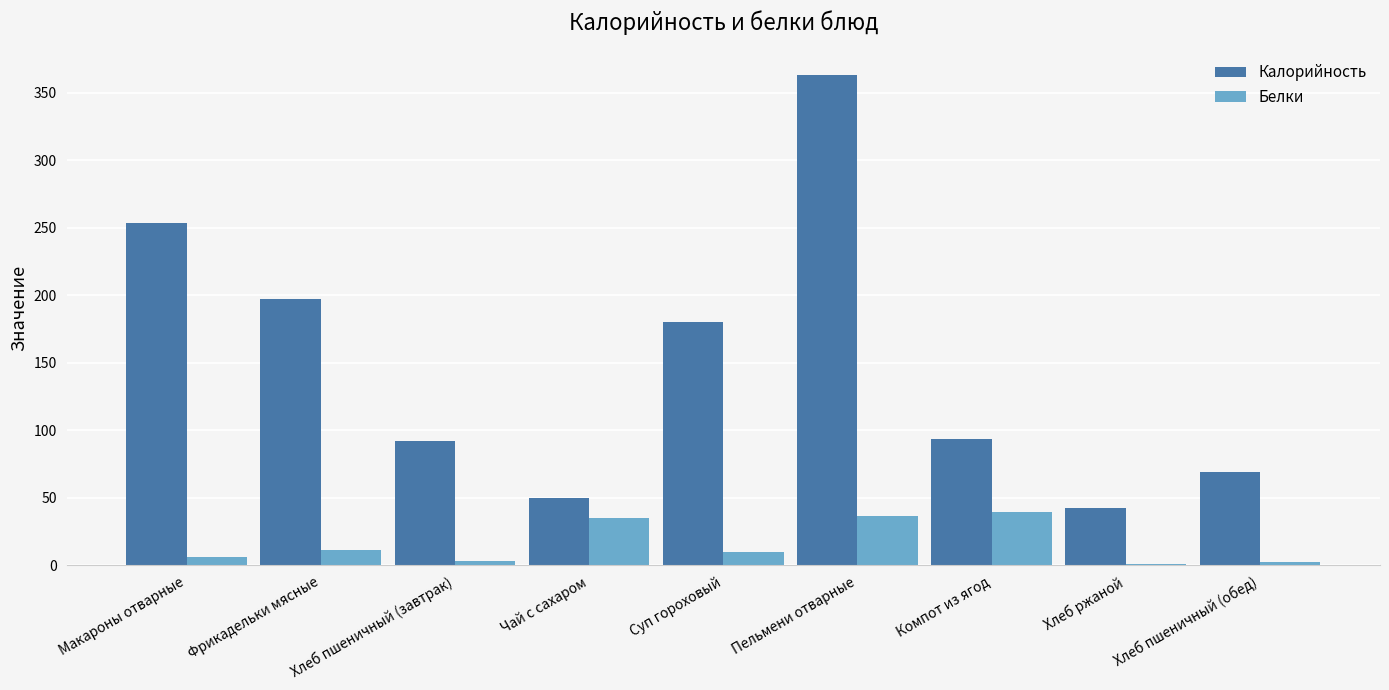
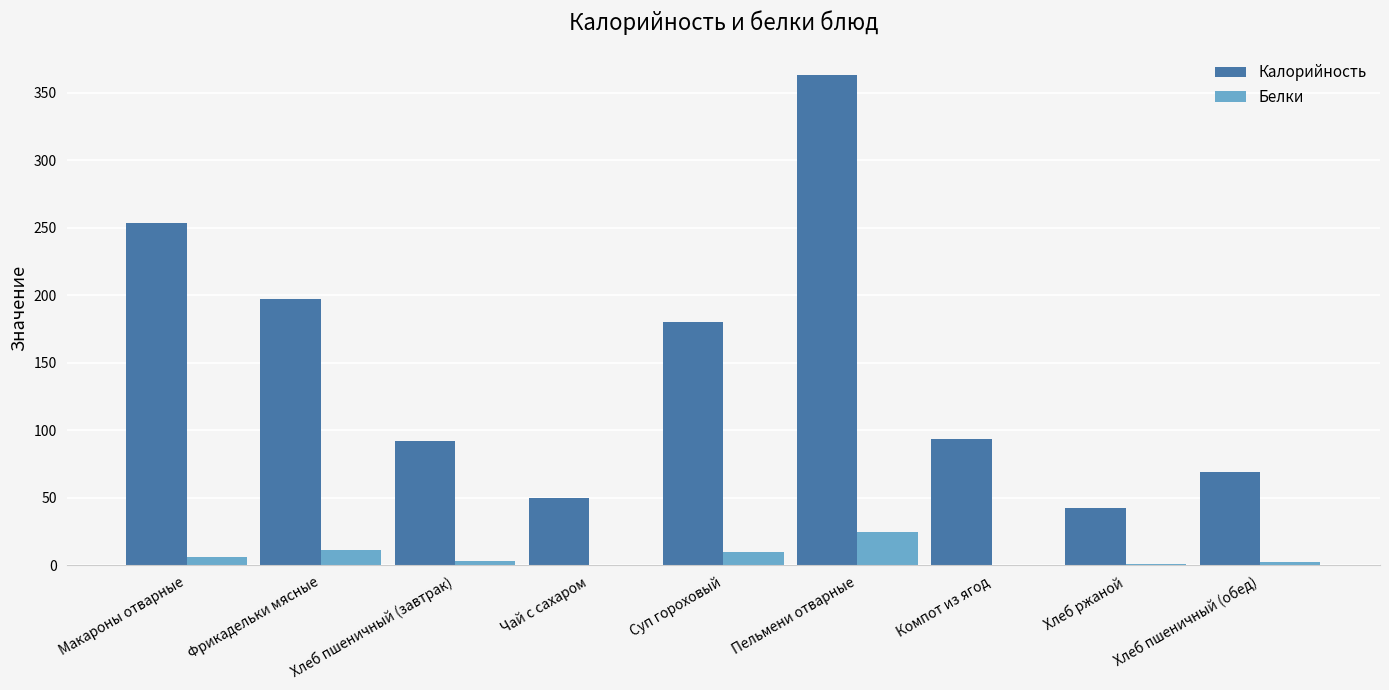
Белки, Чай с сахаром: 35 -> 0
Белки, Пельмени отварные: 36 -> 24
Белки, Компот из ягод: 39 -> 0
